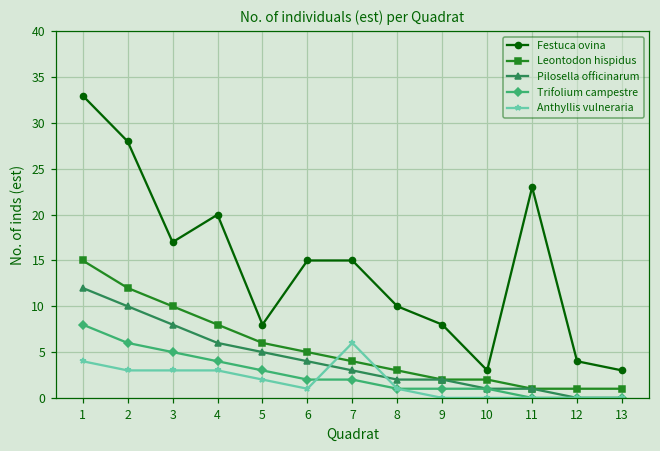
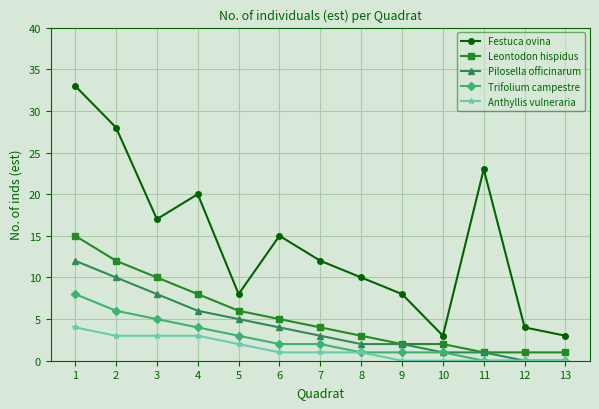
Festuca ovina, 7: 15 -> 12
Anthyllis vulneraria, 7: 6 -> 1
